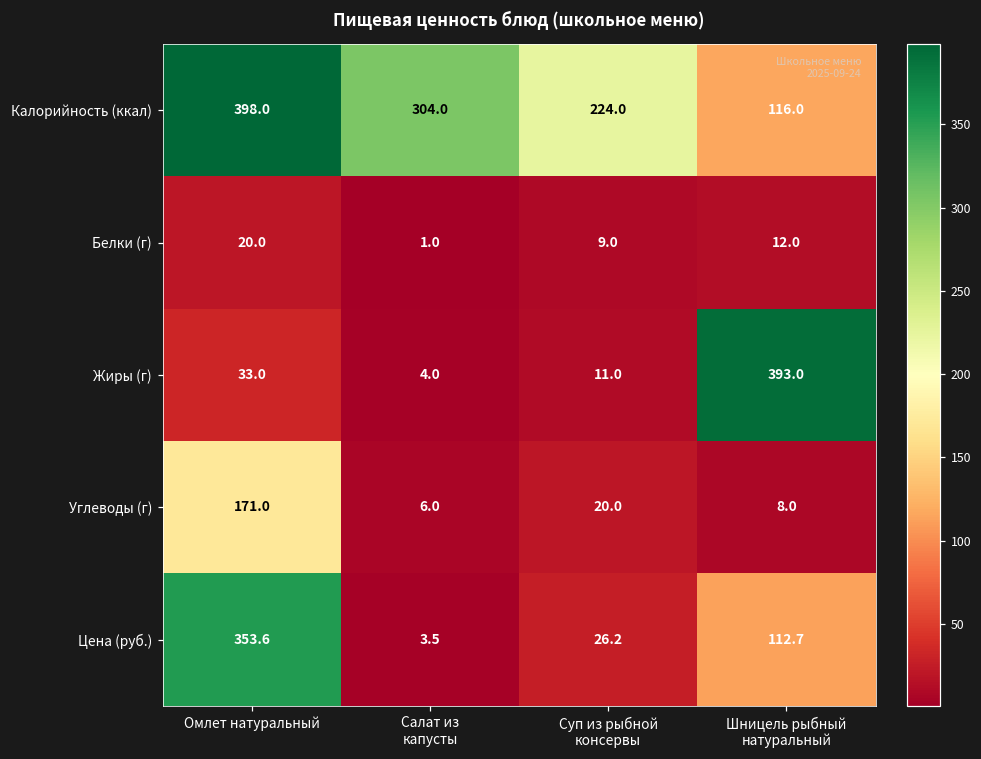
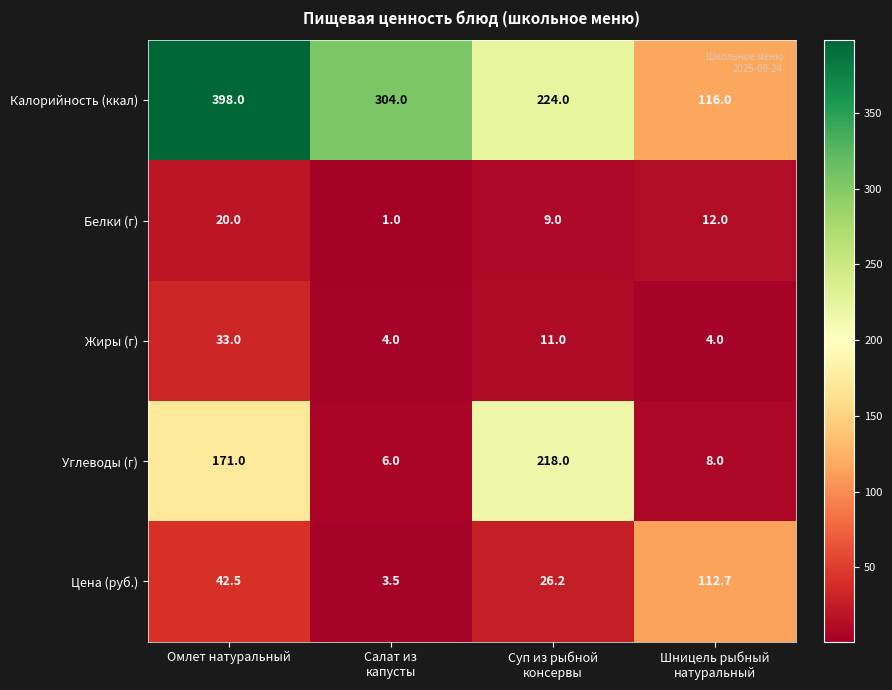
Жиры (г), Шницель рыбный натуральный: 393.0 -> 4.0
Углеводы (г), Суп из рыбной консервы: 20.0 -> 218.0
Цена (руб.), Омлет натуральный: 353.6 -> 42.5
